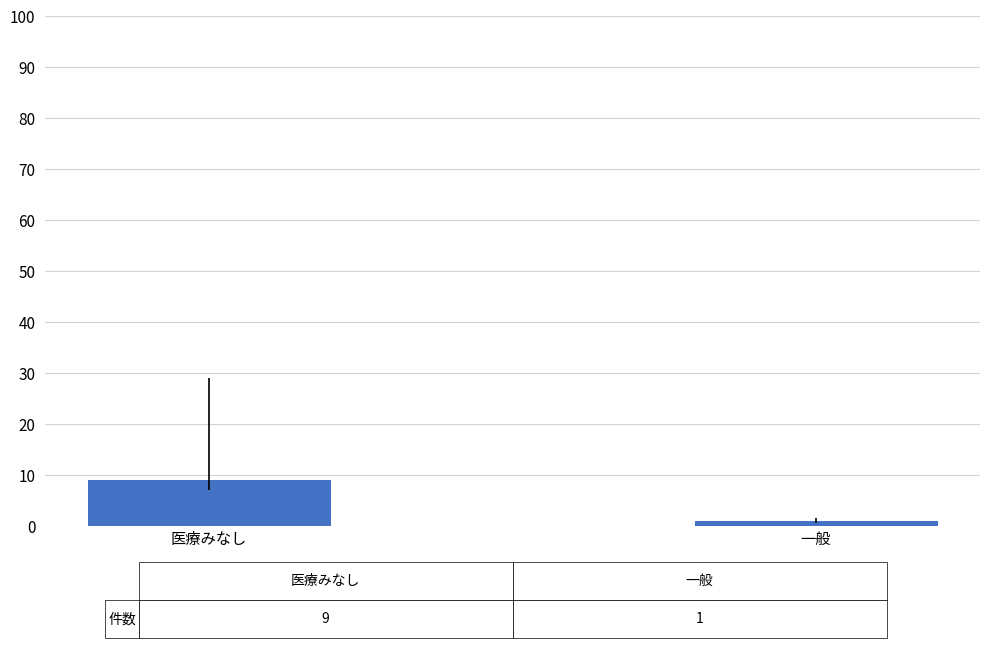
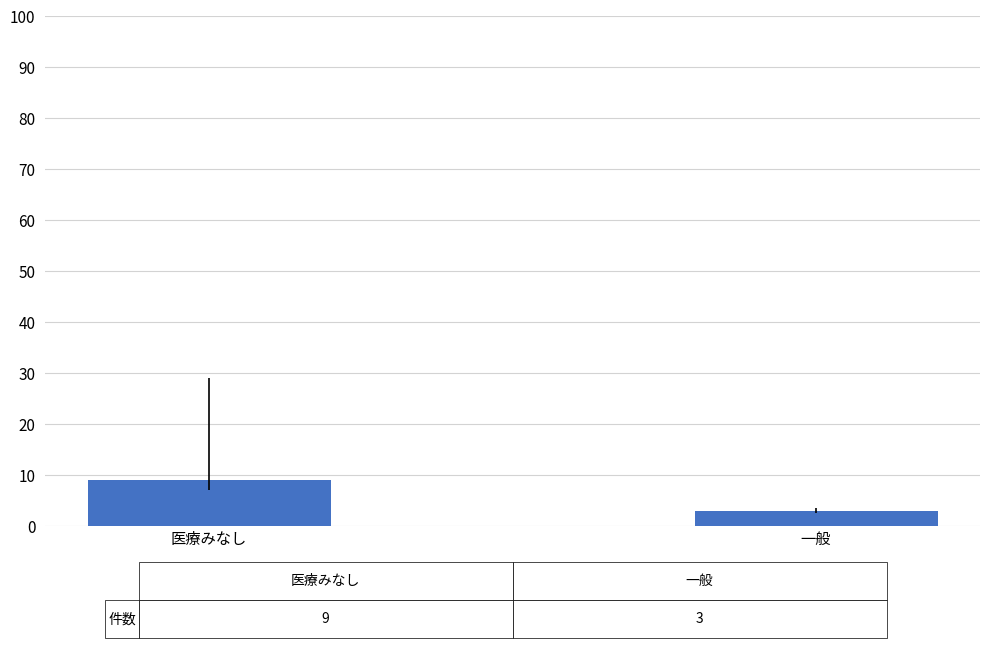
一般: 1 -> 3
